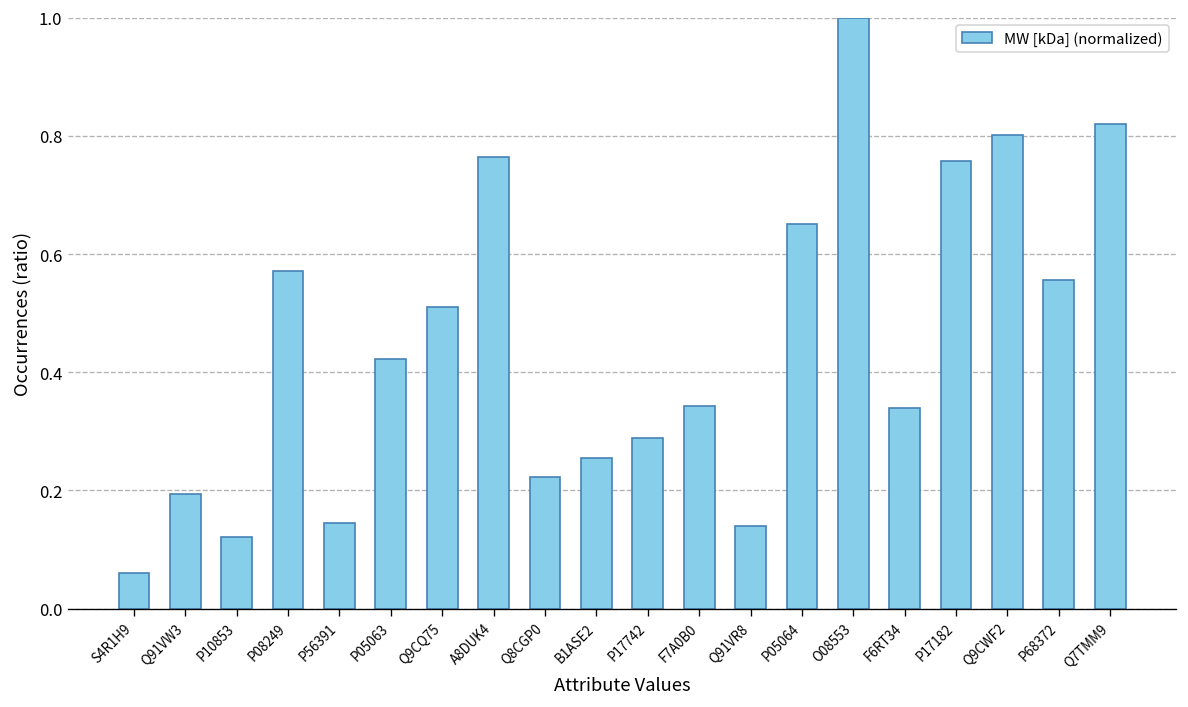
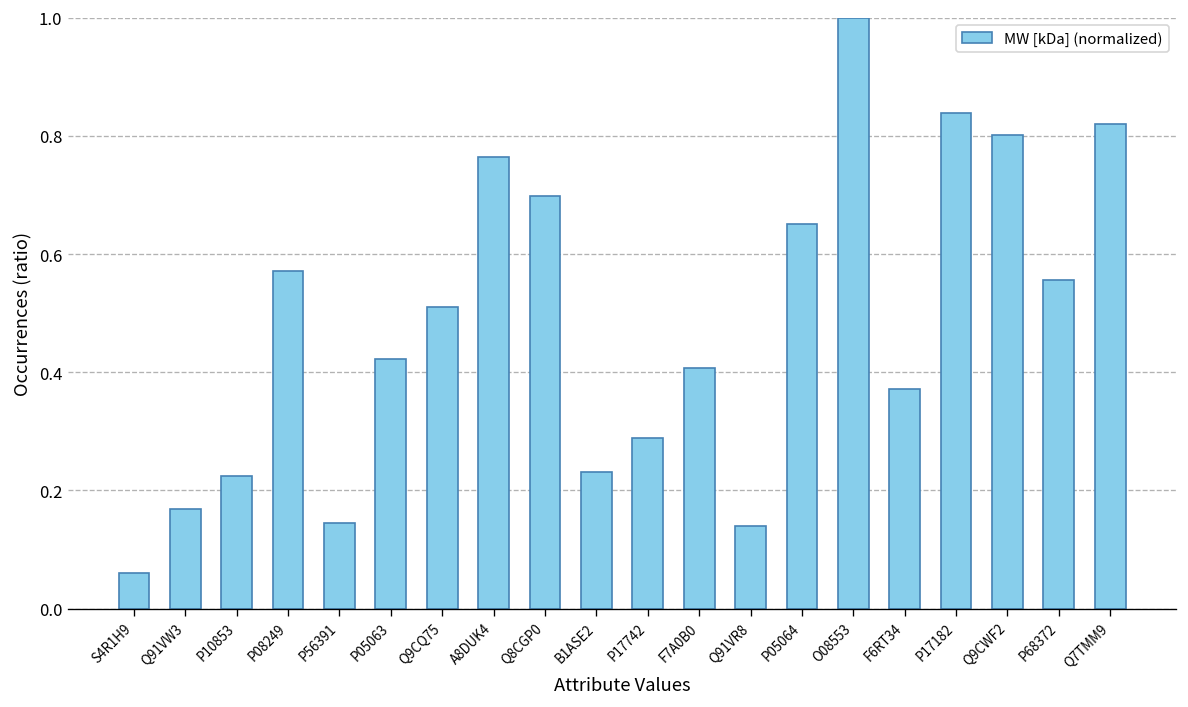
Q91VW3: 0.19 -> 0.17
P10853: 0.12 -> 0.22
Q8CGP0: 0.22 -> 0.70
B1ASE2: 0.26 -> 0.23
F7A0B0: 0.34 -> 0.41
F6RT34: 0.34 -> 0.37
P17182: 0.76 -> 0.84
